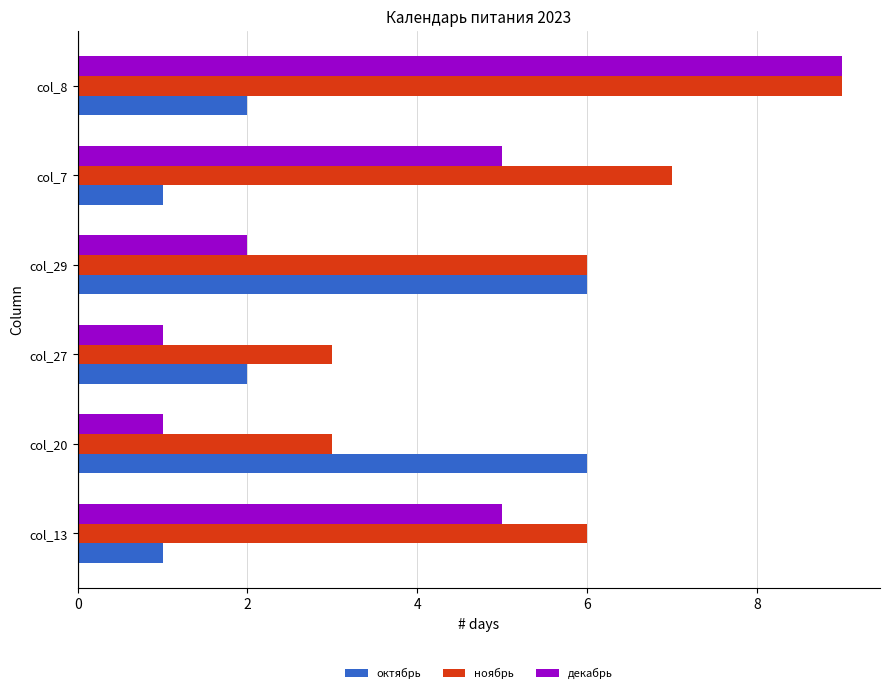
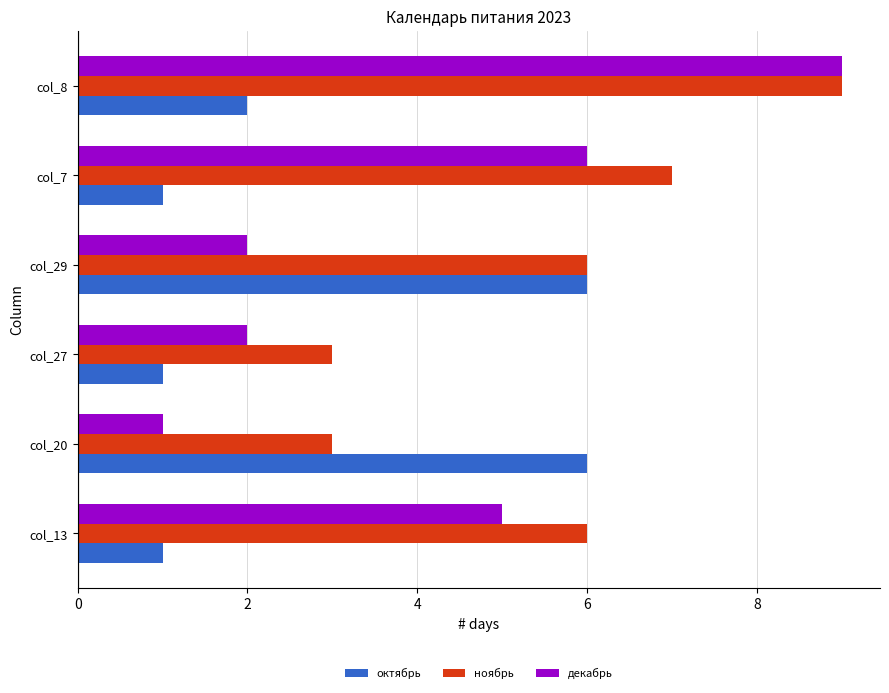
декабрь, col_7: 5 -> 6
декабрь, col_27: 1 -> 2
октябрь, col_27: 2 -> 1
